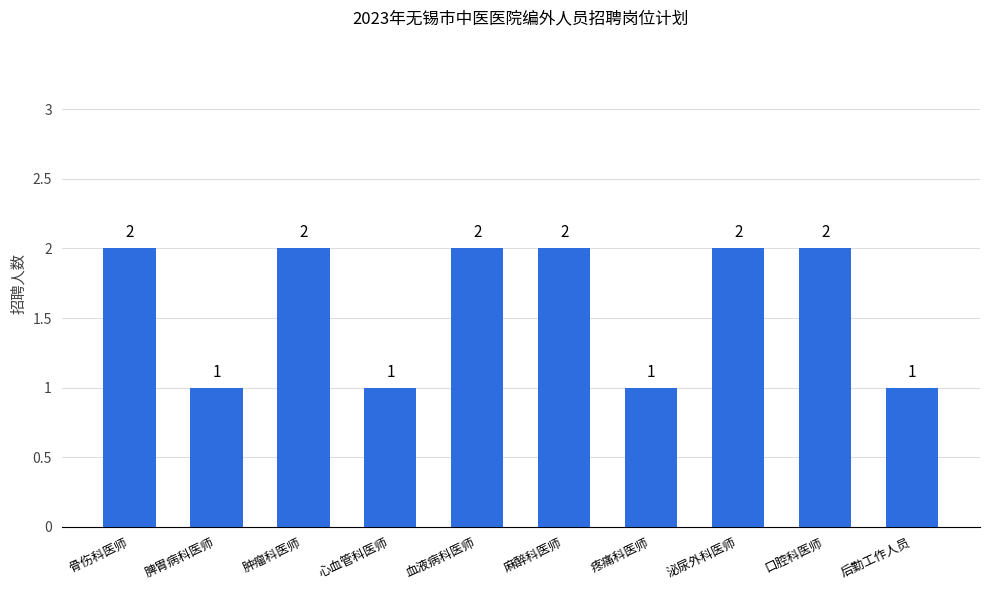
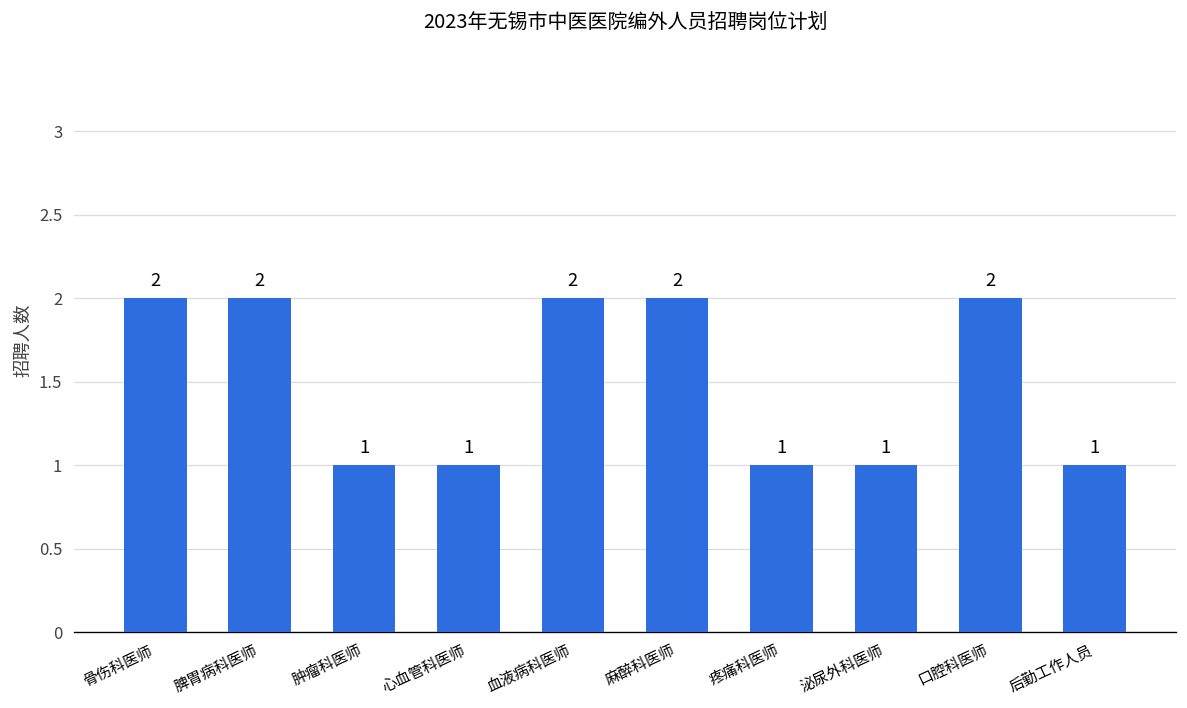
脾胃病科医师: 1 -> 2
肿瘤科医师: 2 -> 1
泌尿外科医师: 2 -> 1
